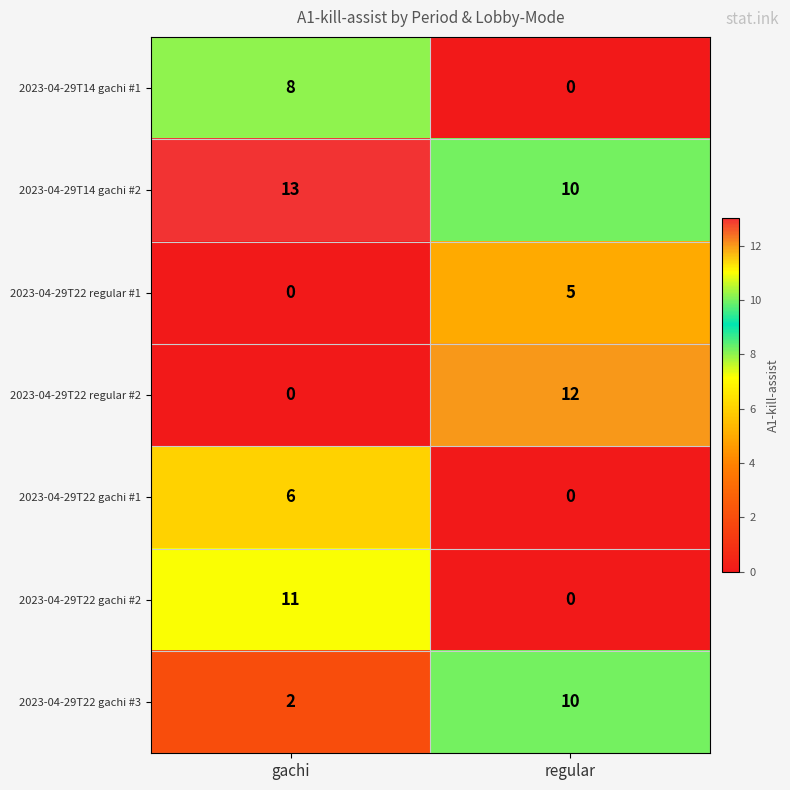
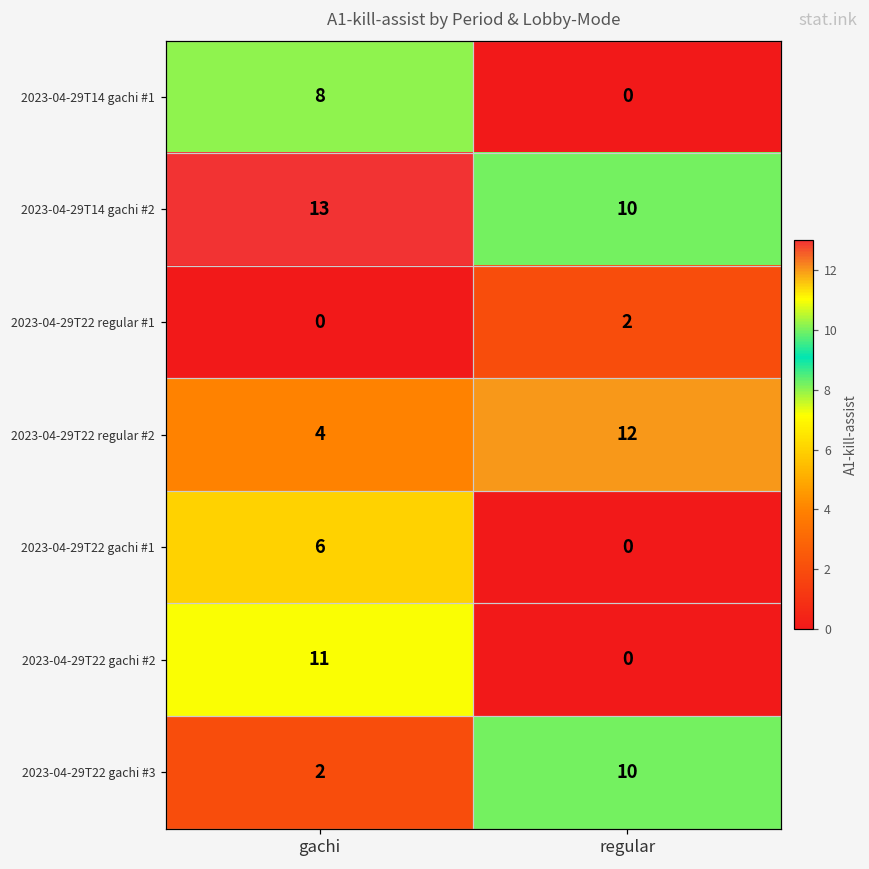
2023-04-29T22 regular #1, regular: 5 -> 2
2023-04-29T22 regular #2, gachi: 0 -> 4
